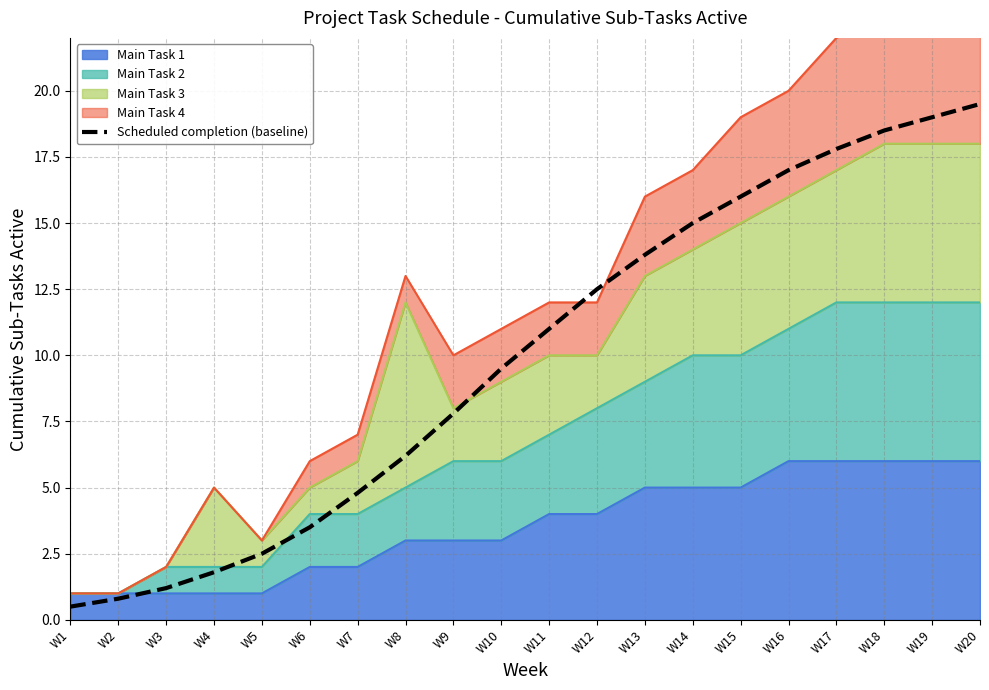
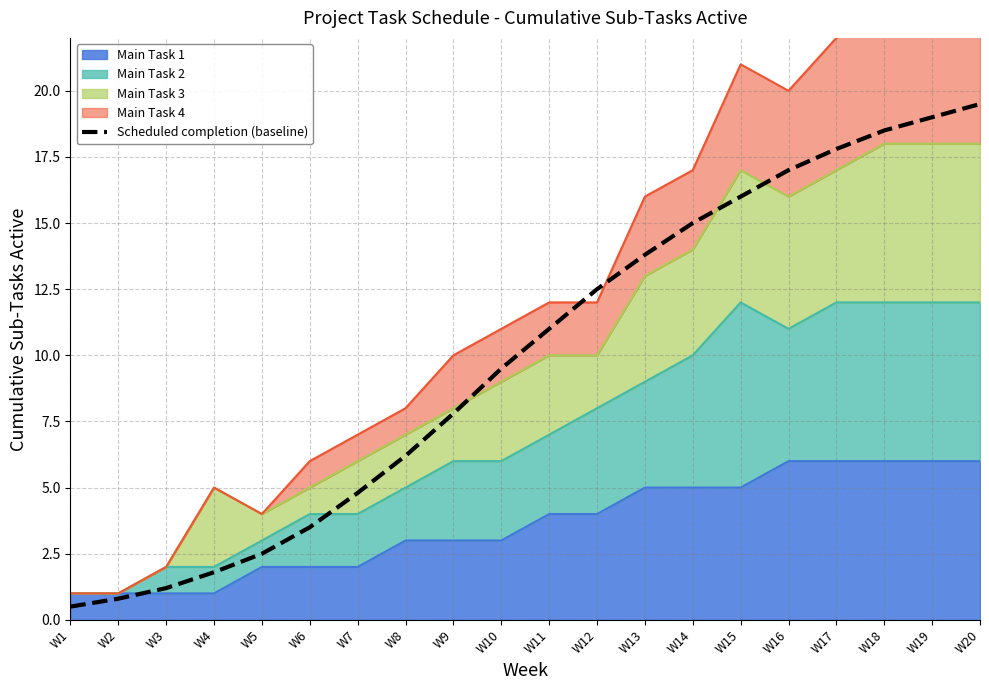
Main Task 1, W5: 1 -> 2
Main Task 3, W8: 7 -> 2
Main Task 2, W15: 5 -> 7
